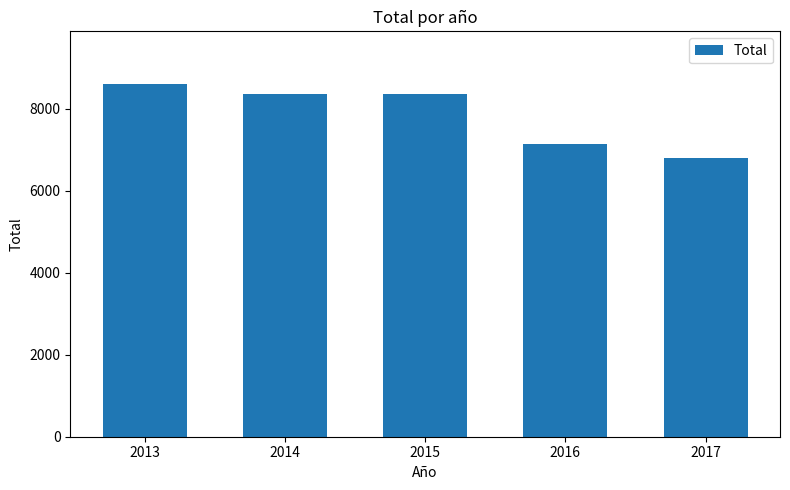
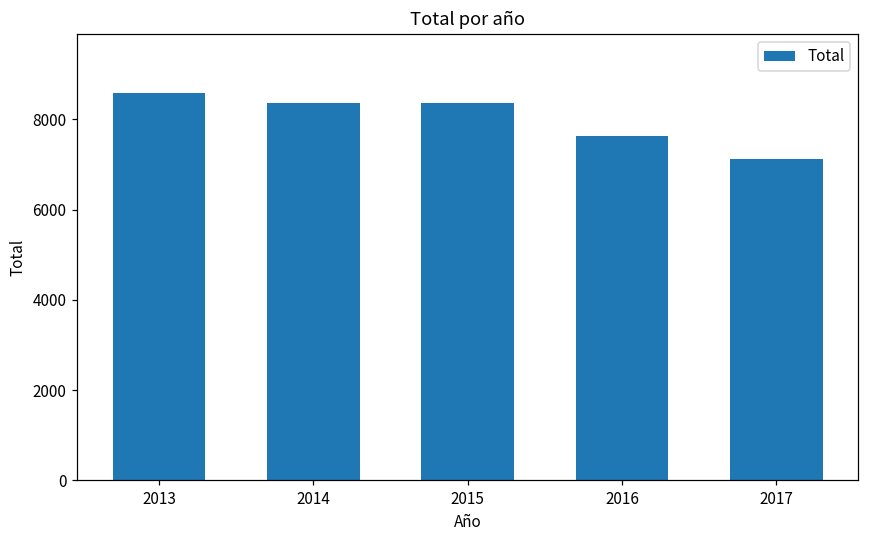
2016: 7100 -> 7600
2017: 6800 -> 7100
